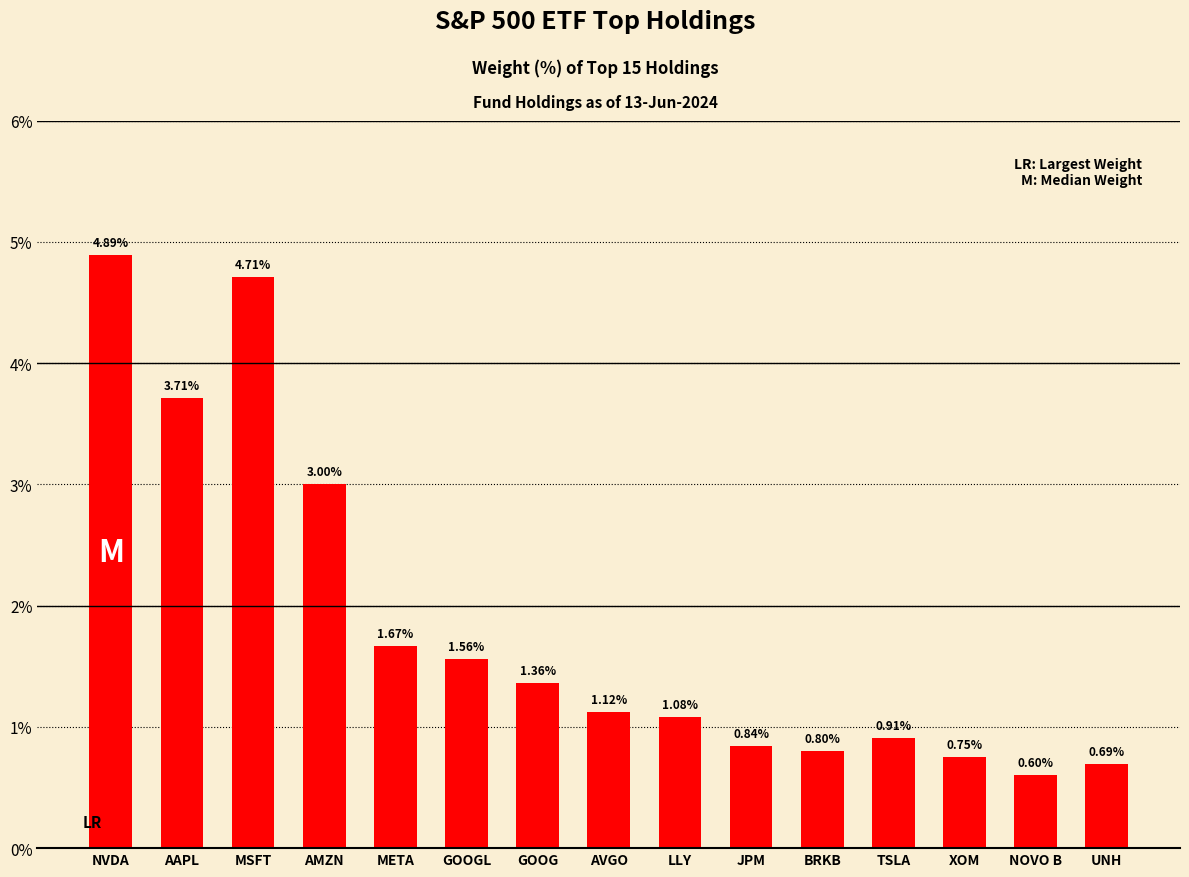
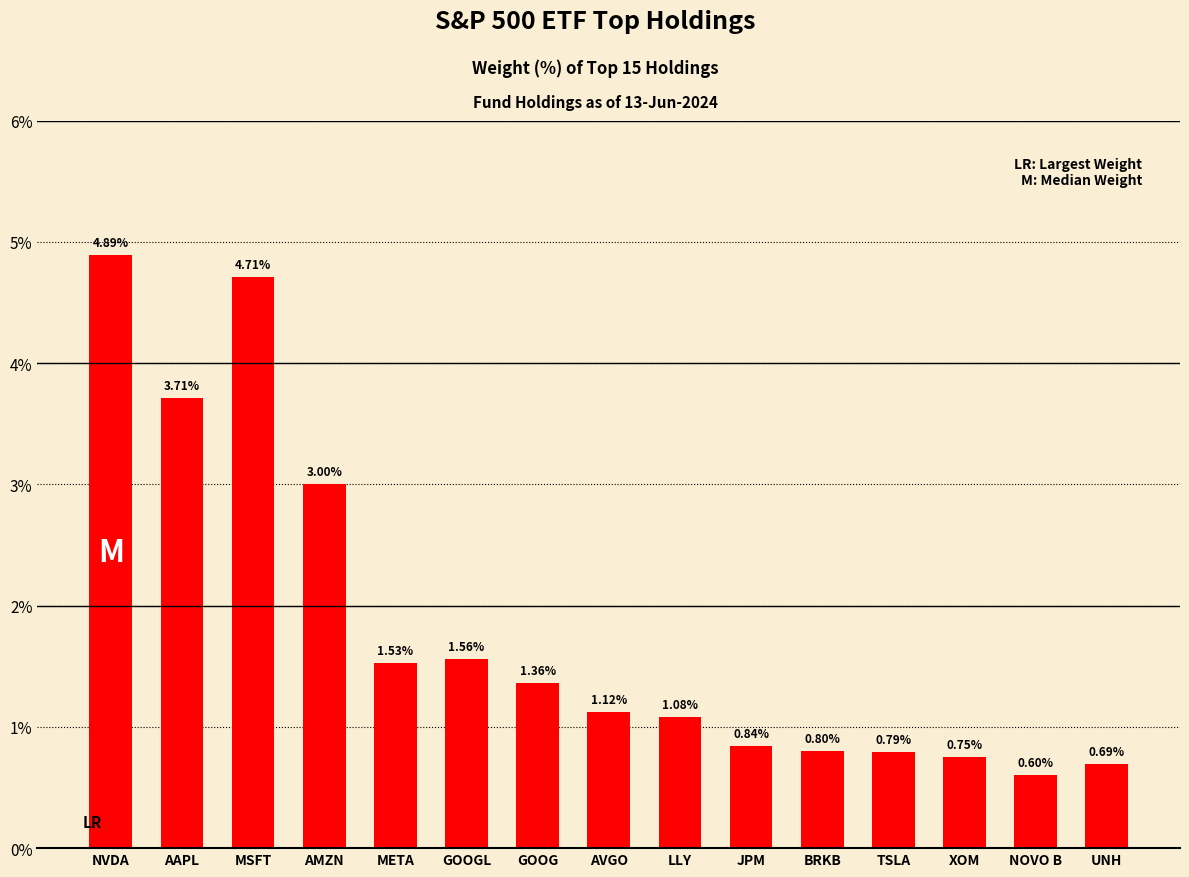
META: 1.67% -> 1.53%
TSLA: 0.91% -> 0.79%
